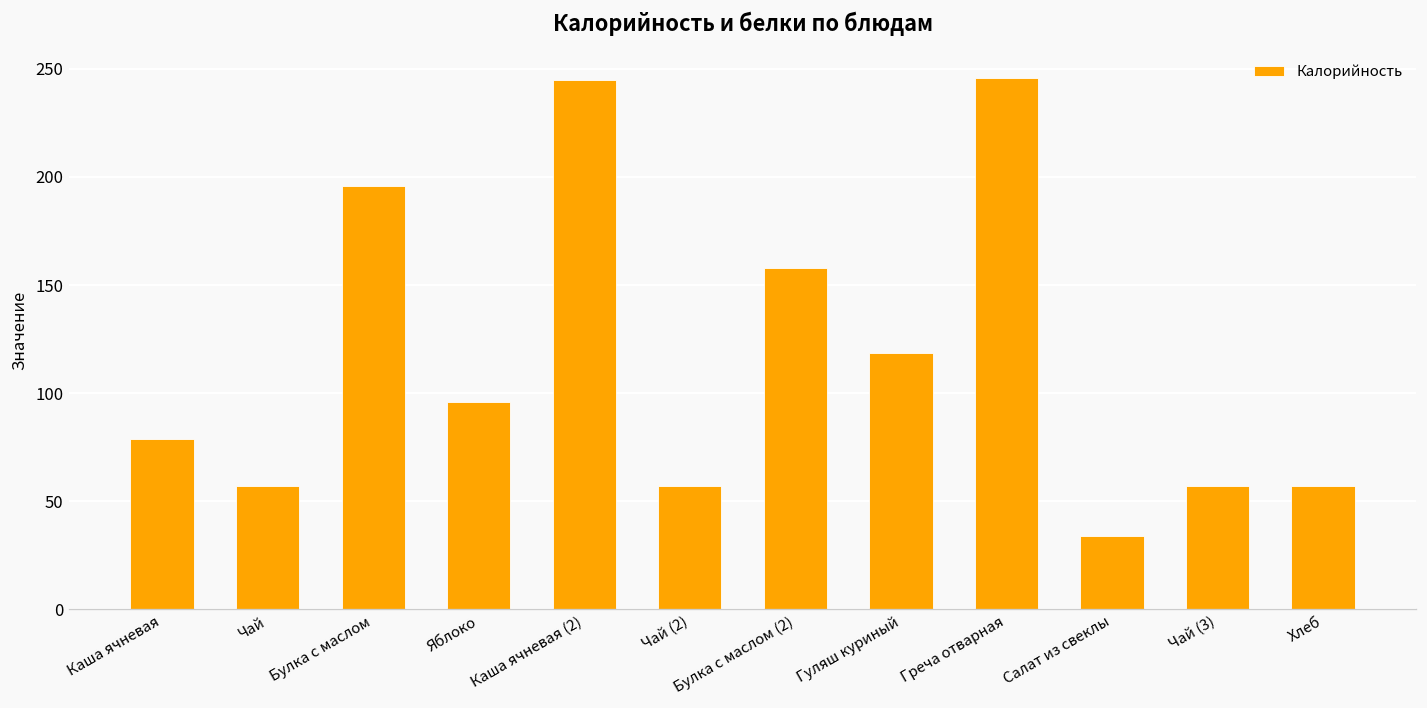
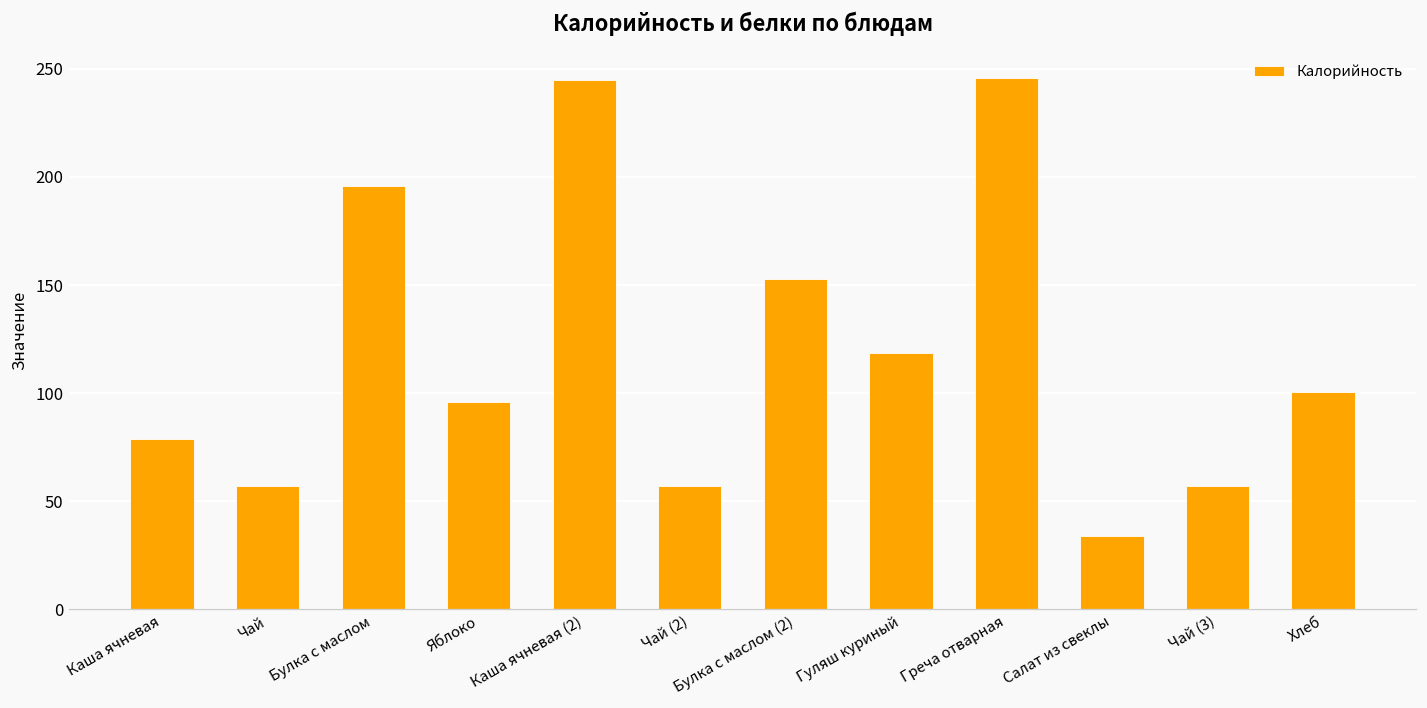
Булка с маслом (2): 158 -> 153
Хлеб: 57 -> 101
